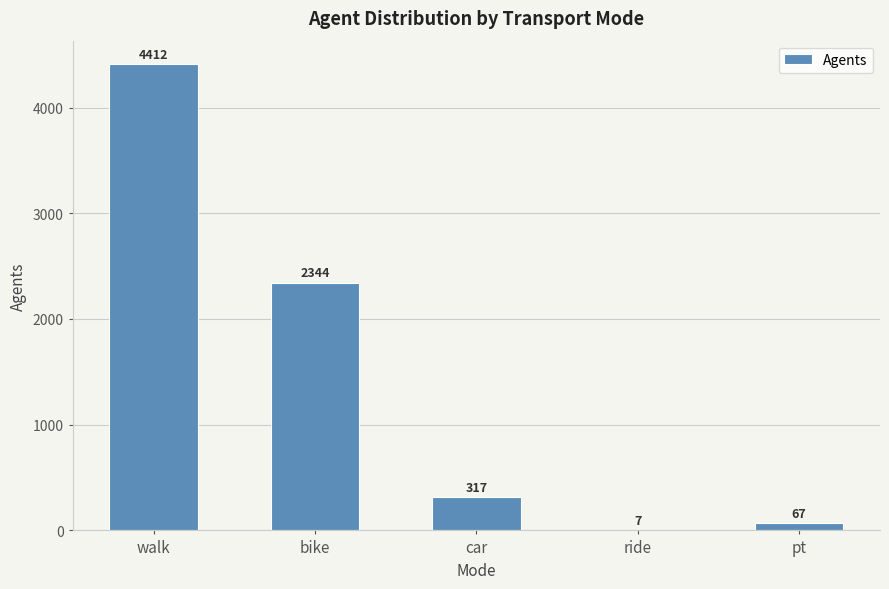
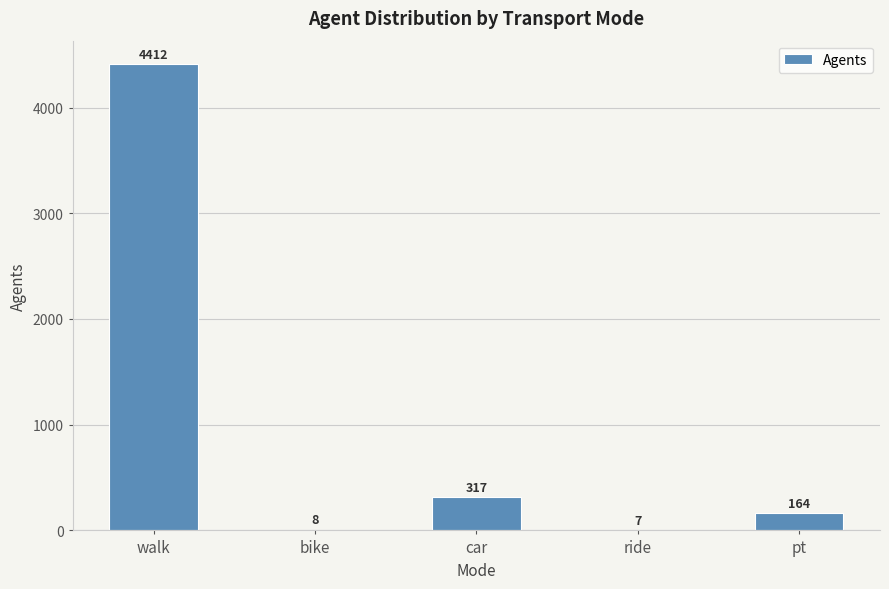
bike: 2344 -> 8
pt: 67 -> 164
